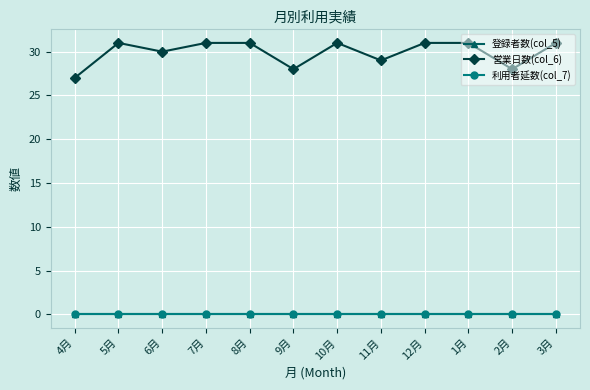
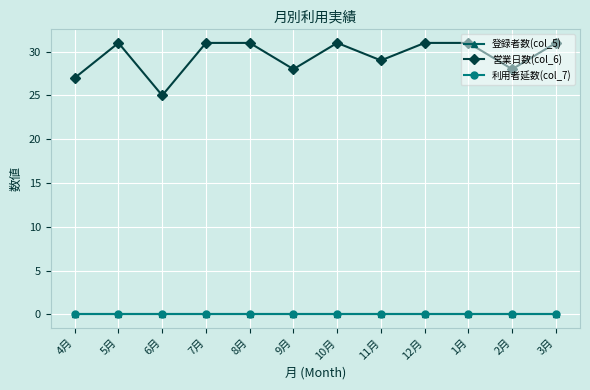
営業日数(col_6), 6月: 30 -> 25
